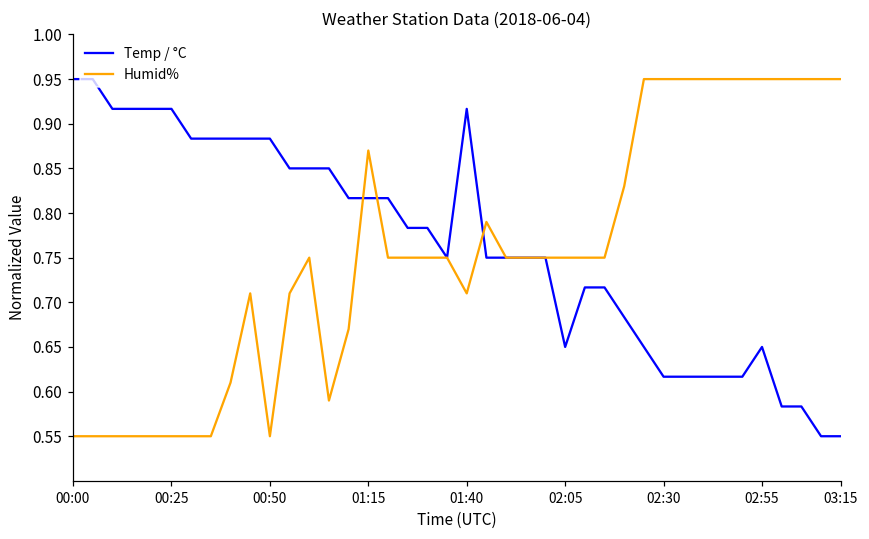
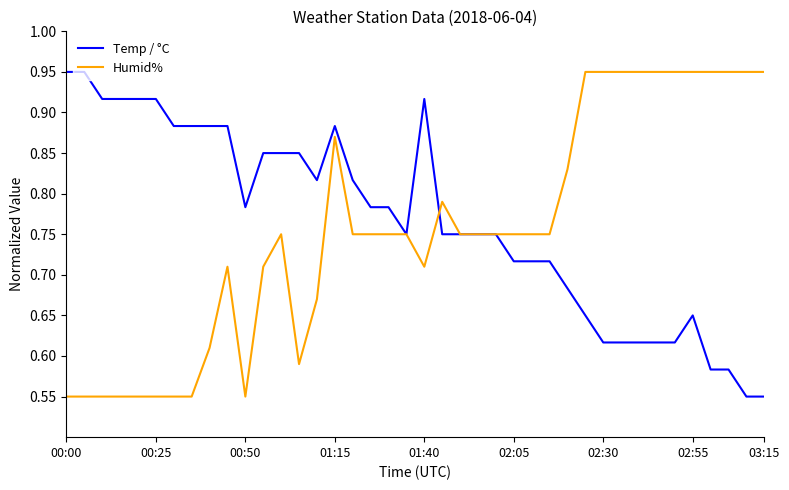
Temp / °C, 00:50: 0.88 -> 0.78
Temp / °C, 01:15: 0.82 -> 0.88
Temp / °C, 02:05: 0.65 -> 0.72
